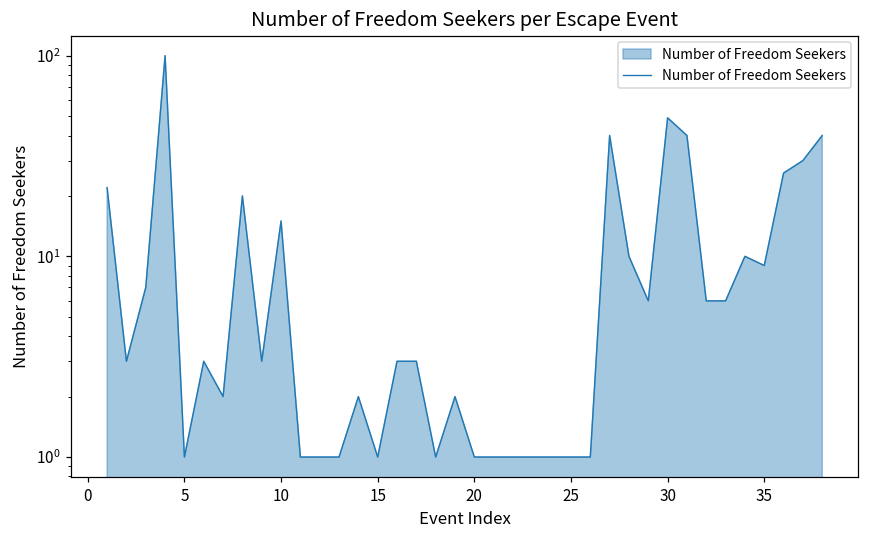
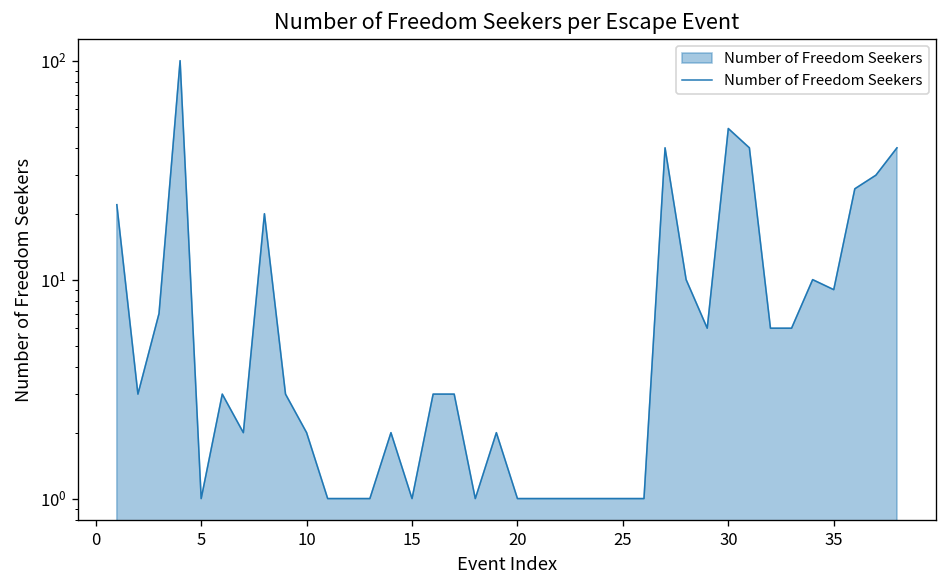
10: 15 -> 2
